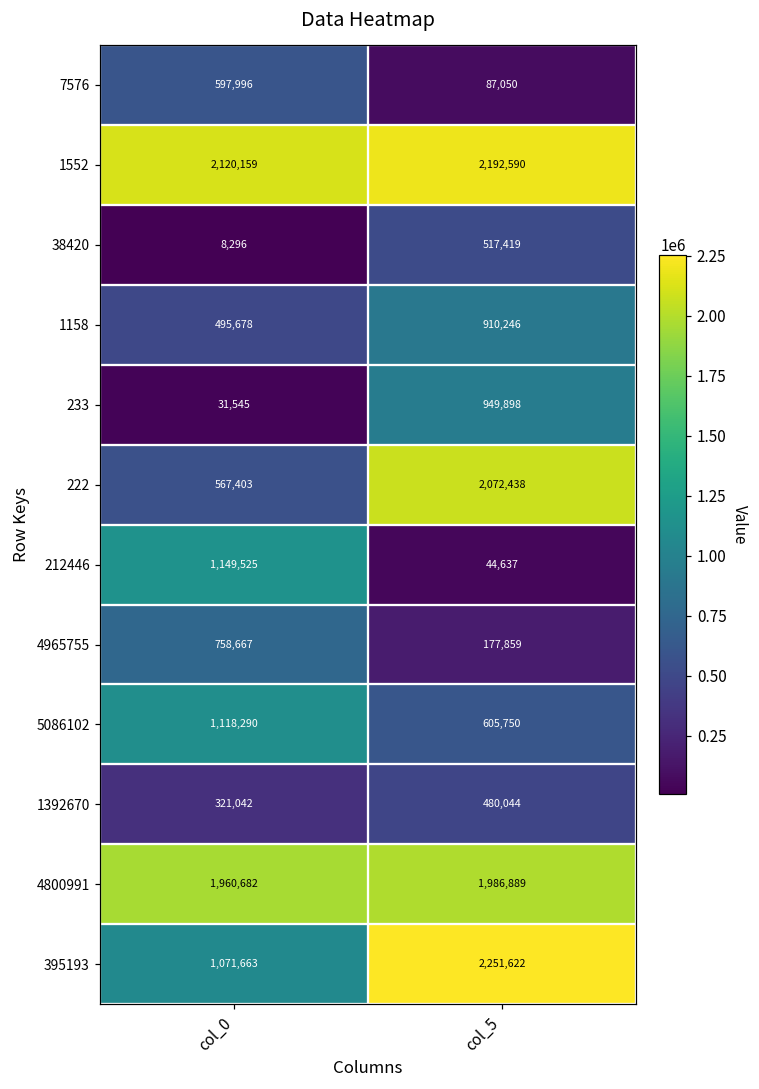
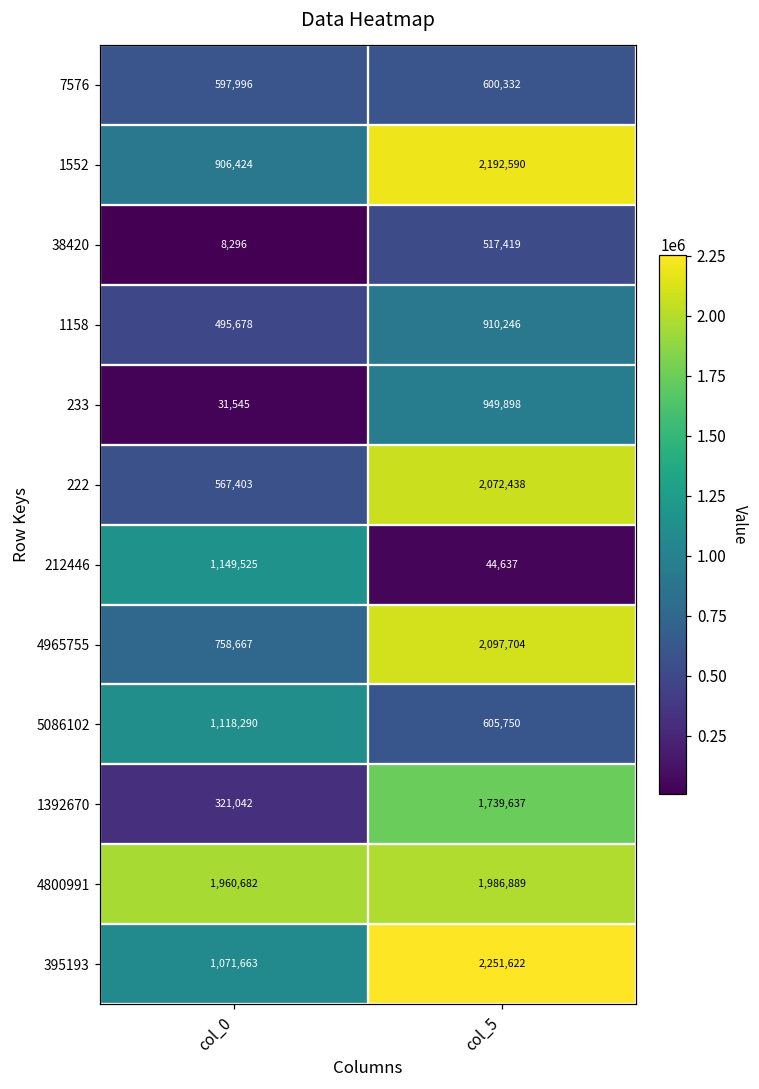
7576, col_5: 87,050 -> 600,332
1552, col_0: 2,120,159 -> 906,424
4965755, col_5: 177,859 -> 2,097,704
1392670, col_5: 480,044 -> 1,739,637
